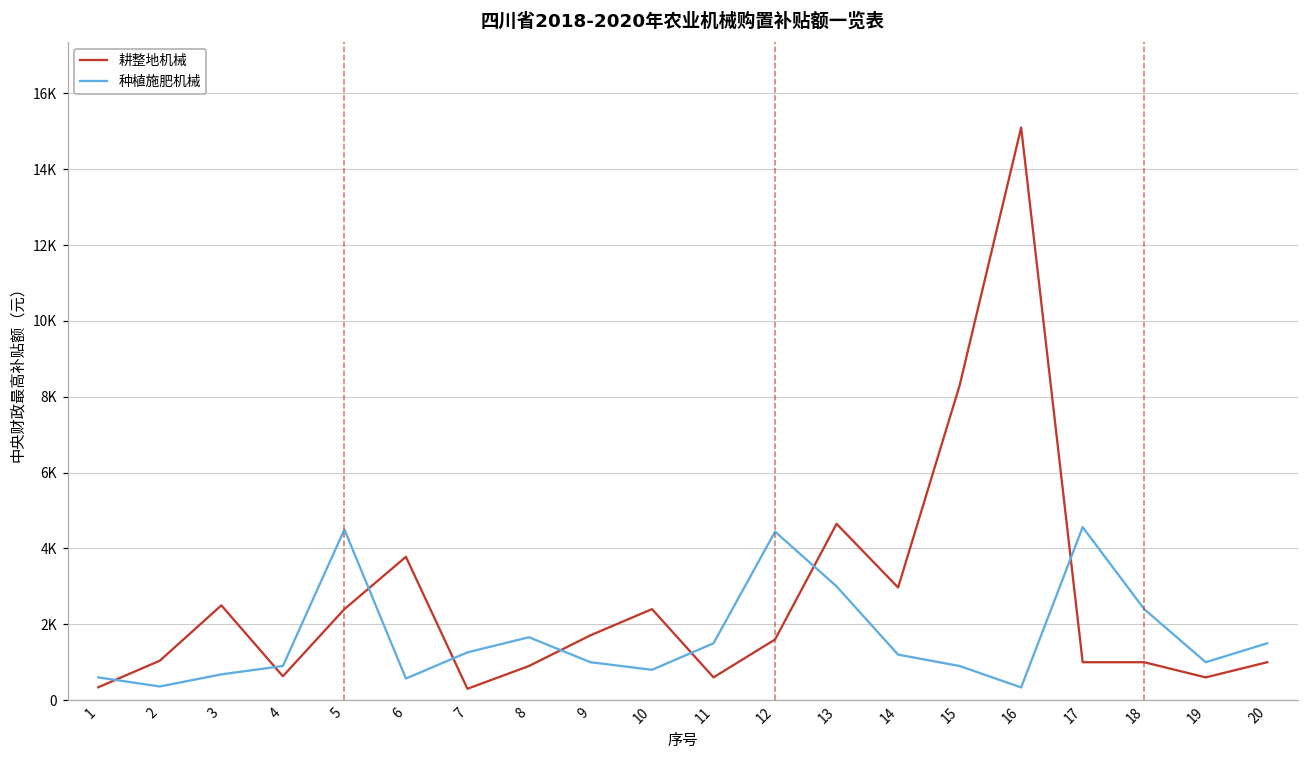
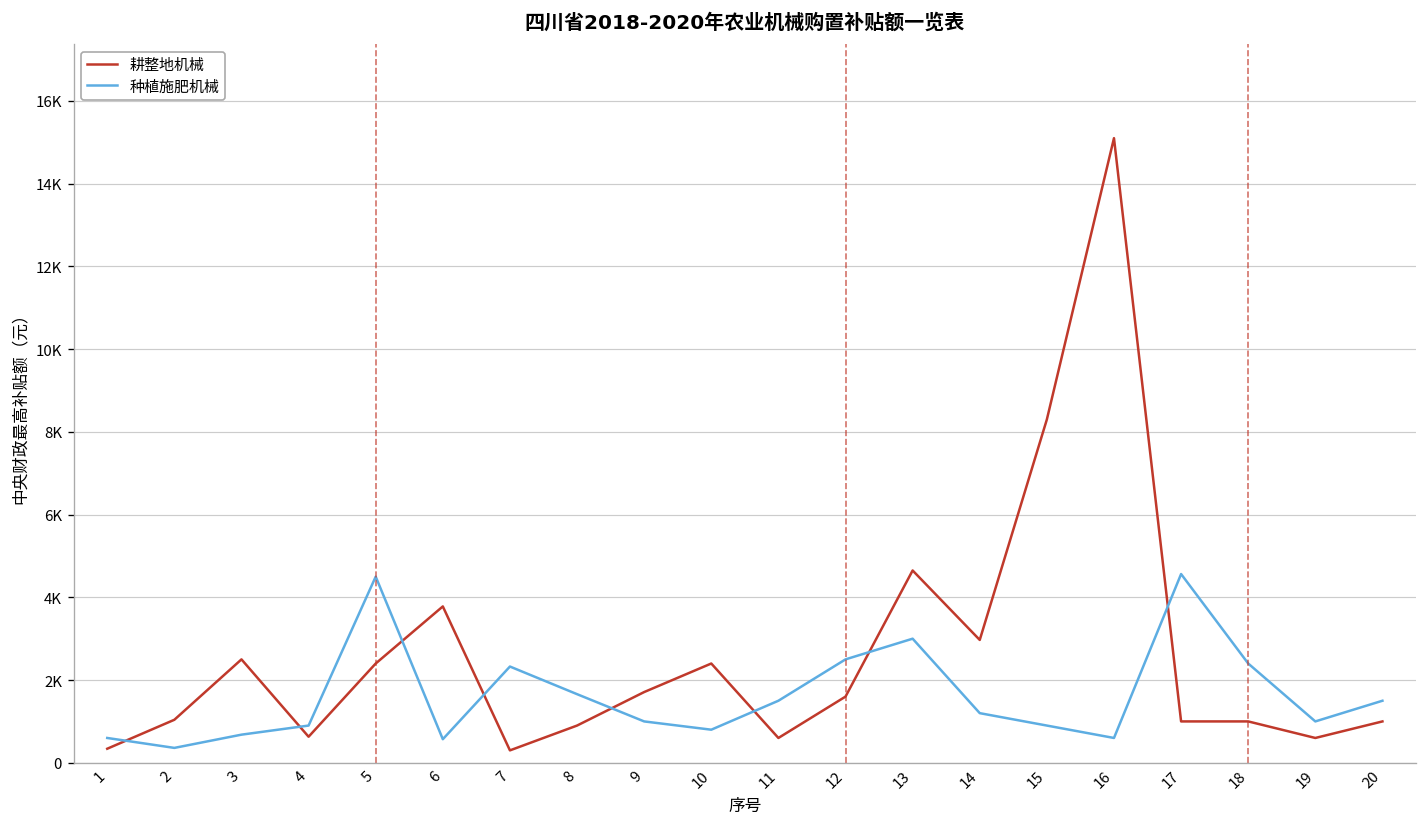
种植施肥机械, 7: 1300 -> 2300
种植施肥机械, 12: 4400 -> 2500
种植施肥机械, 16: 300 -> 600
